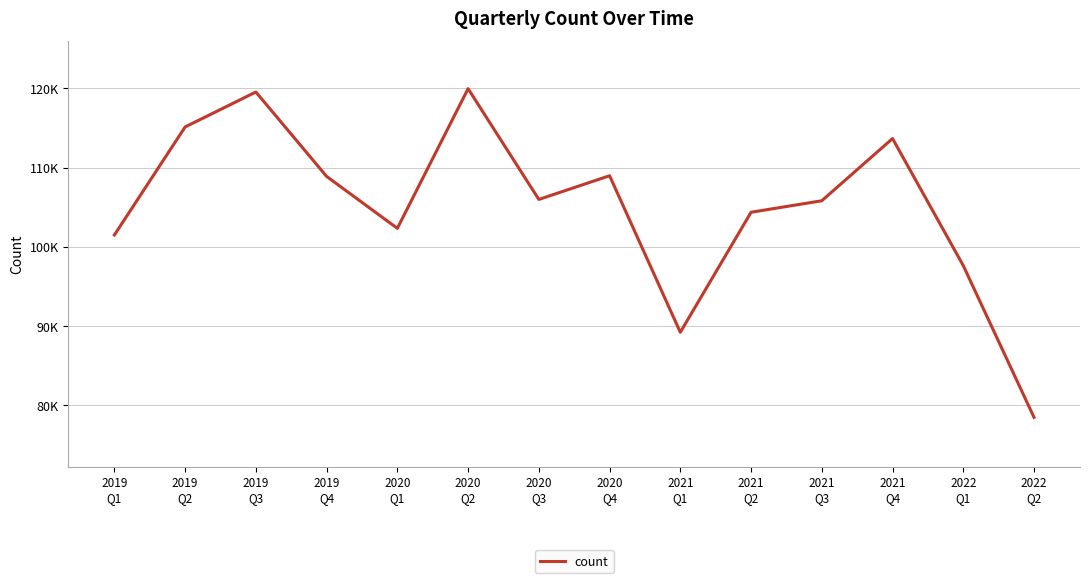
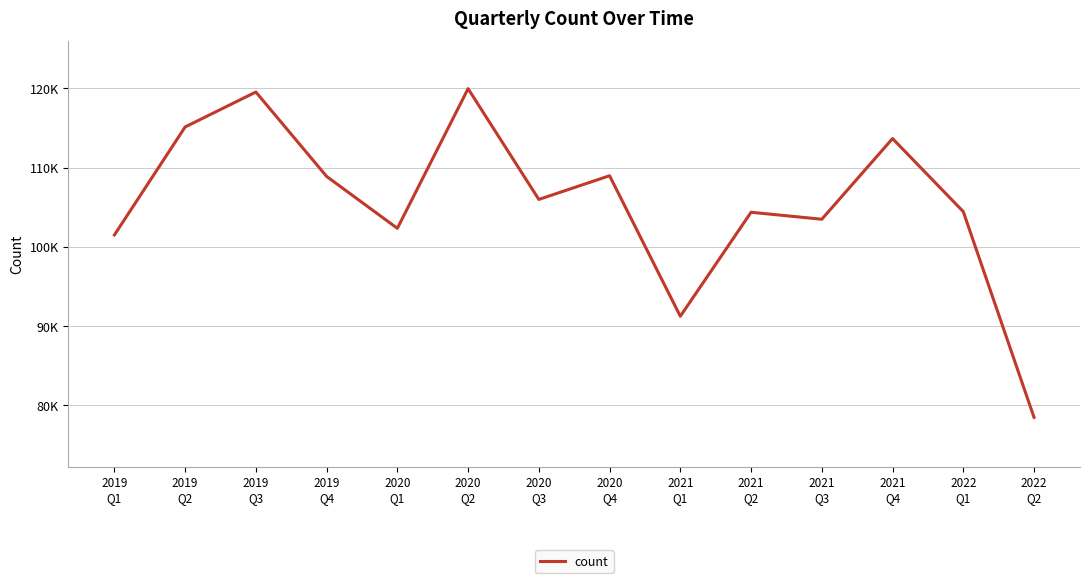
2021 Q1: 89000 -> 91000
2021 Q3: 106000 -> 103000
2022 Q1: 98000 -> 104000
